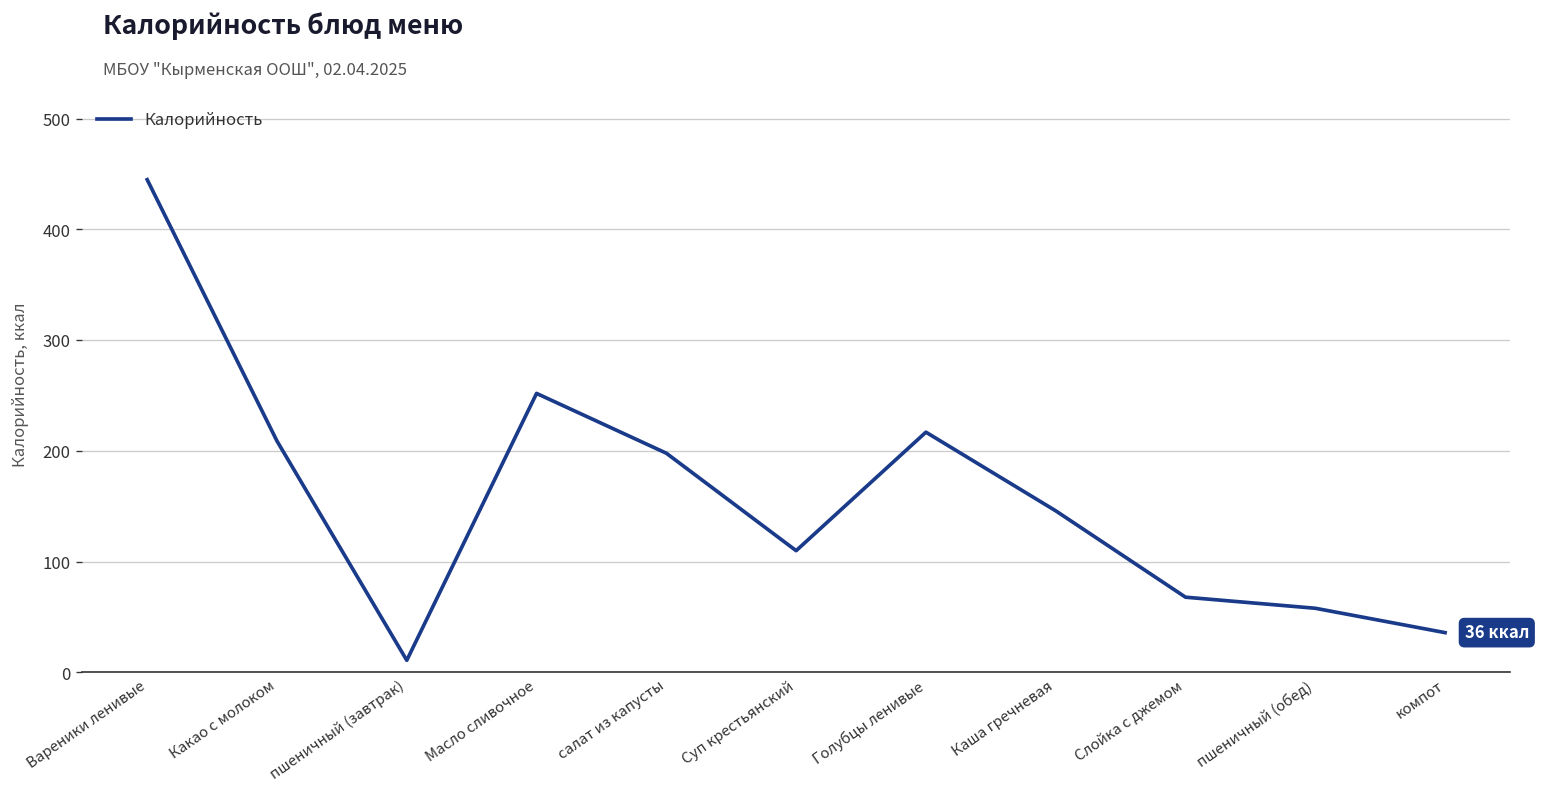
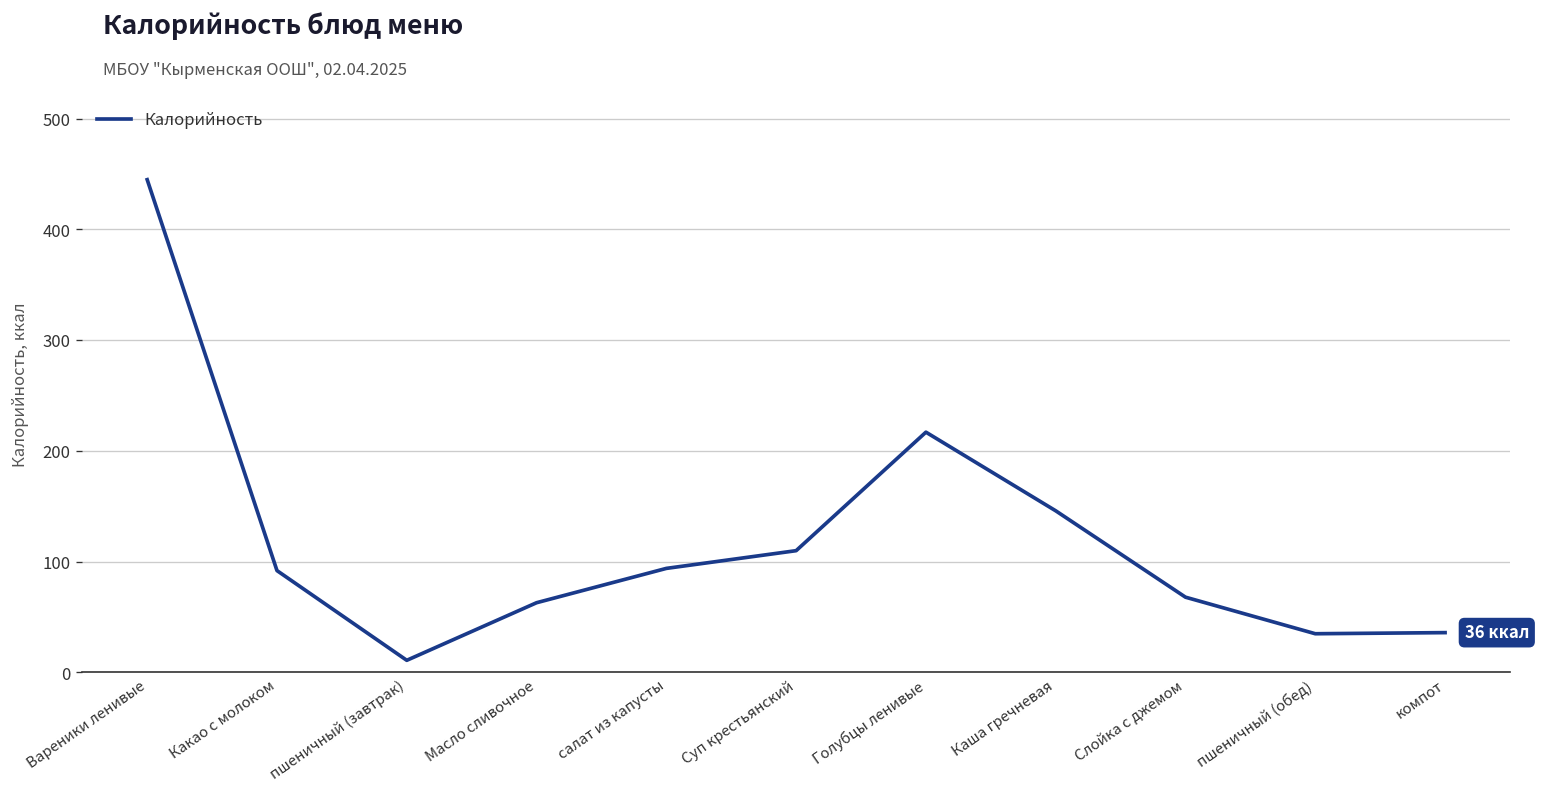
Какао с молоком: 210 -> 90
Масло сливочное: 250 -> 60
салат из капусты: 200 -> 90
пшеничный (обед): 60 -> 40
